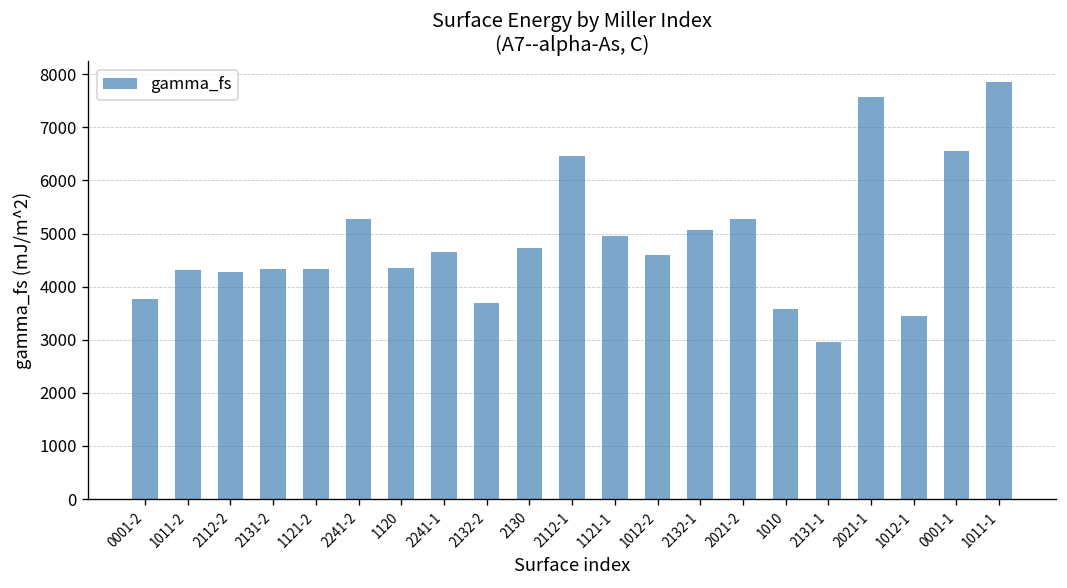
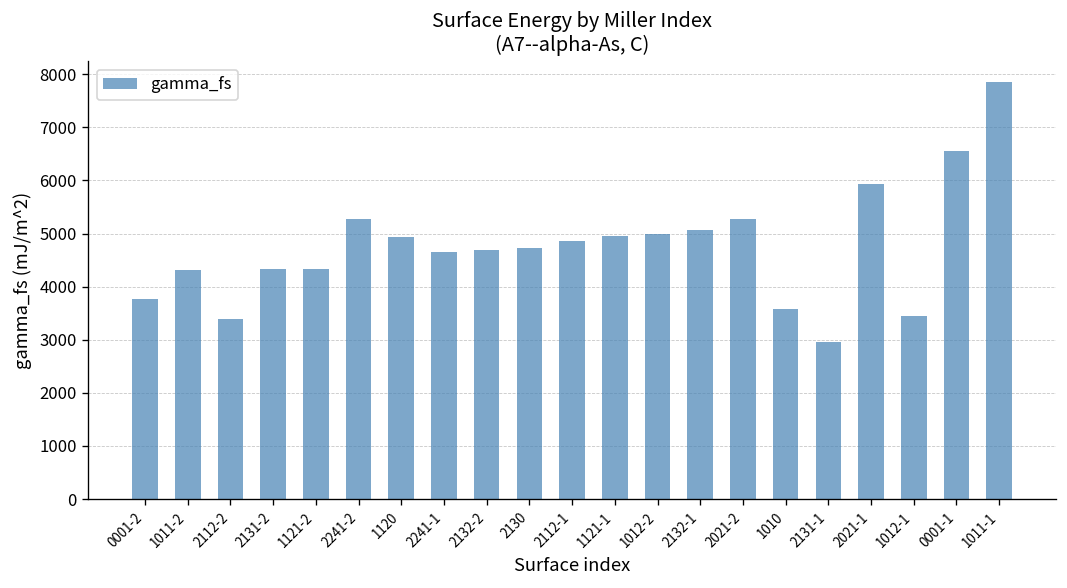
2112-2: 4300 -> 3400
1120: 4400 -> 4900
2132-2: 3700 -> 4700
2112-1: 6500 -> 4900
1012-2: 4600 -> 5000
2021-1: 7600 -> 5900
